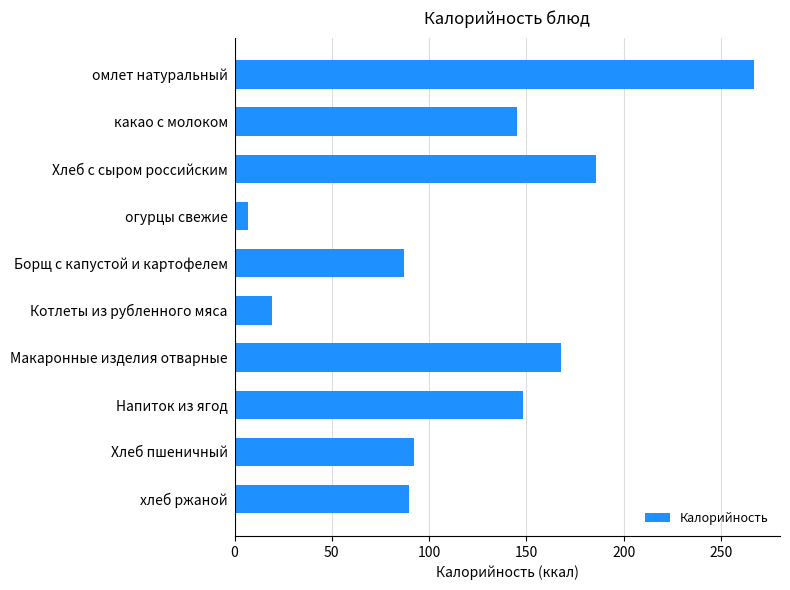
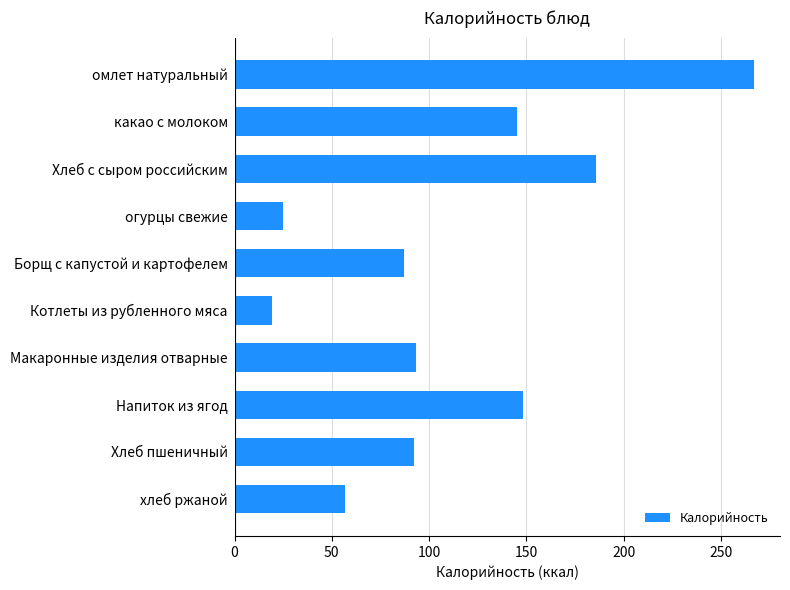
огурцы свежие: 7 -> 25
Макаронные изделия отварные: 168 -> 93
хлеб ржаной: 90 -> 57
